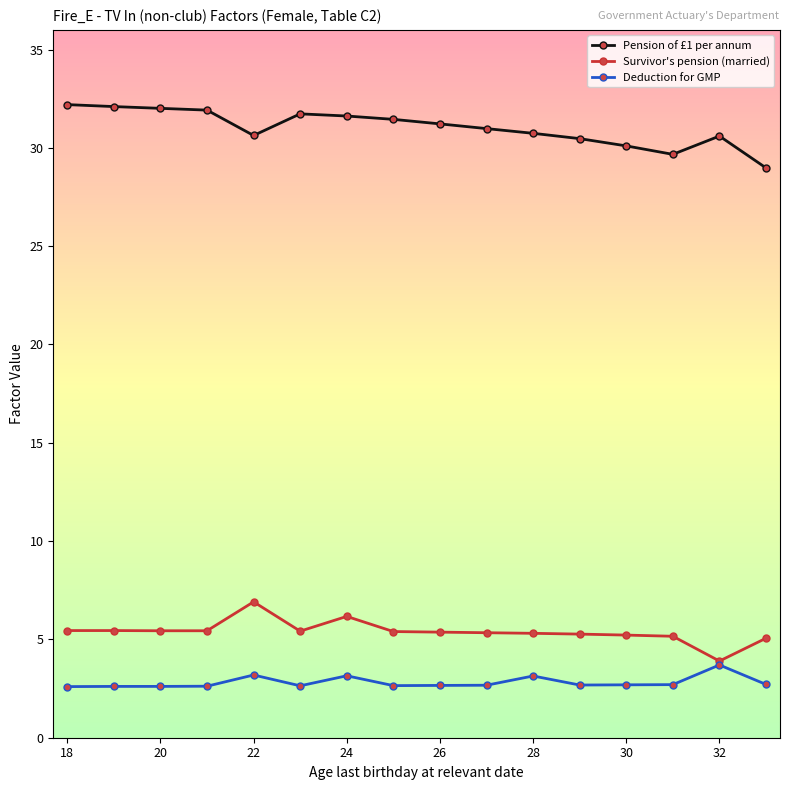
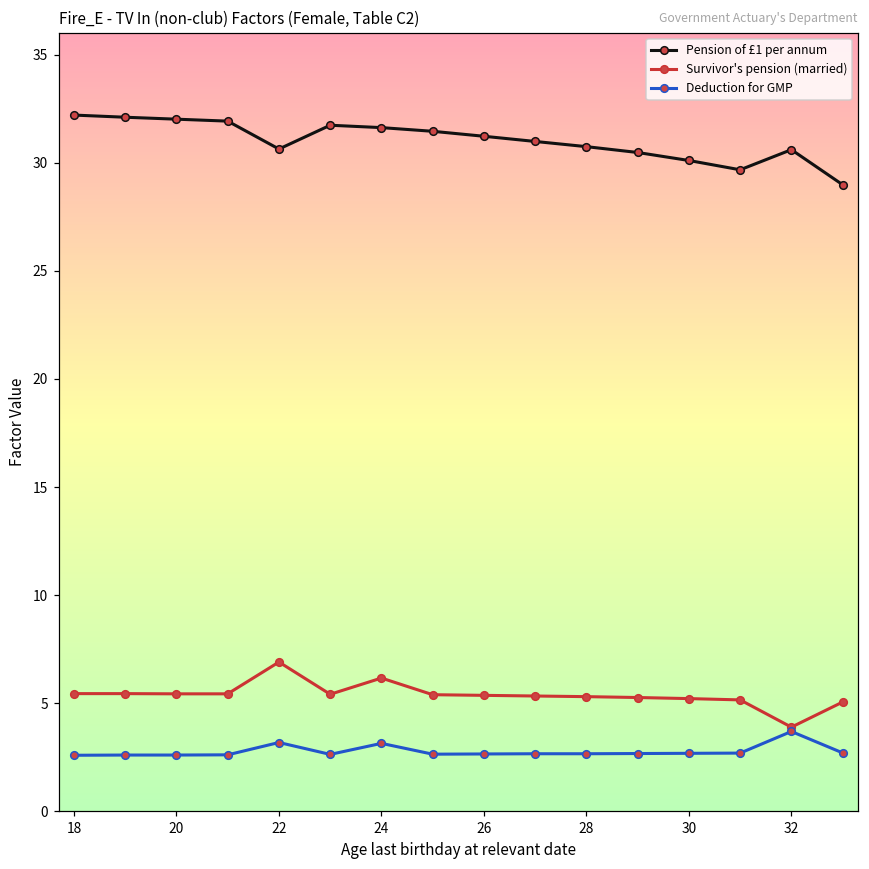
Deduction for GMP, 28: 3.1 -> 2.7
